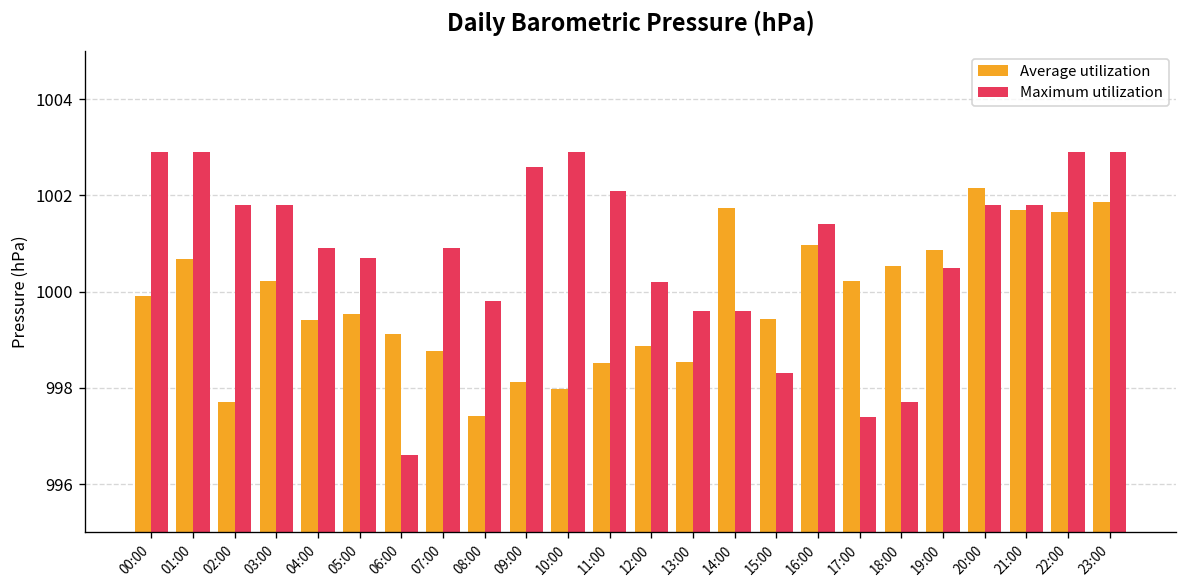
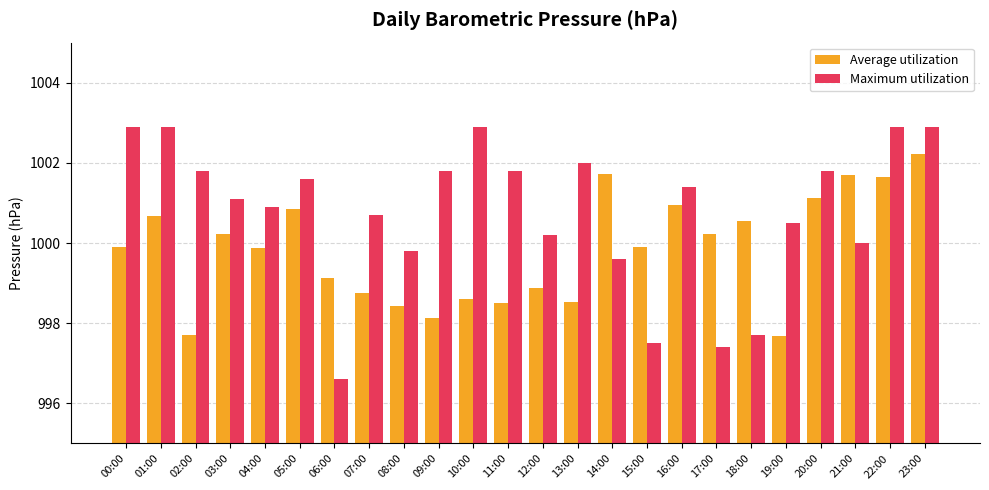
Maximum utilization, 03:00: 1001.8 -> 1001.1
Average utilization, 04:00: 999.4 -> 999.9
Average utilization, 05:00: 999.5 -> 1000.9
Maximum utilization, 05:00: 1000.7 -> 1001.6
Maximum utilization, 07:00: 1000.9 -> 1000.7
Average utilization, 08:00: 997.4 -> 998.4
Maximum utilization, 09:00: 1002.6 -> 1001.8
Average utilization, 10:00: 998.0 -> 998.6
Maximum utilization, 11:00: 1002.1 -> 1001.8
Maximum utilization, 13:00: 999.6 -> 1002.0
Average utilization, 15:00: 999.4 -> 999.9
Maximum utilization, 15:00: 998.3 -> 997.5
Average utilization, 19:00: 1000.9 -> 997.7
Average utilization, 20:00: 1002.2 -> 1001.1
Maximum utilization, 21:00: 1001.8 -> 1000.0
Average utilization, 23:00: 1001.9 -> 1002.2
